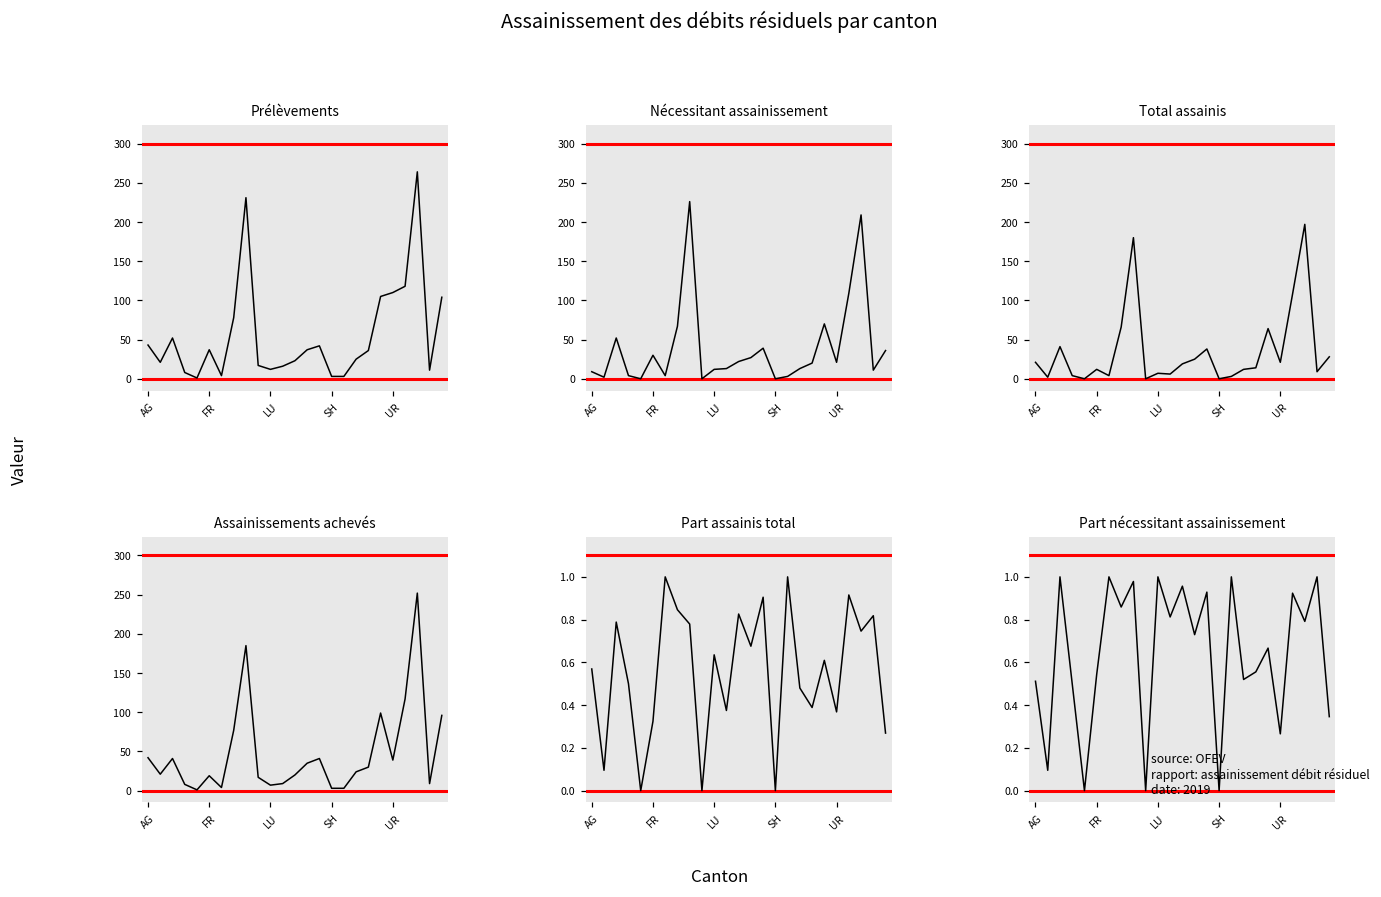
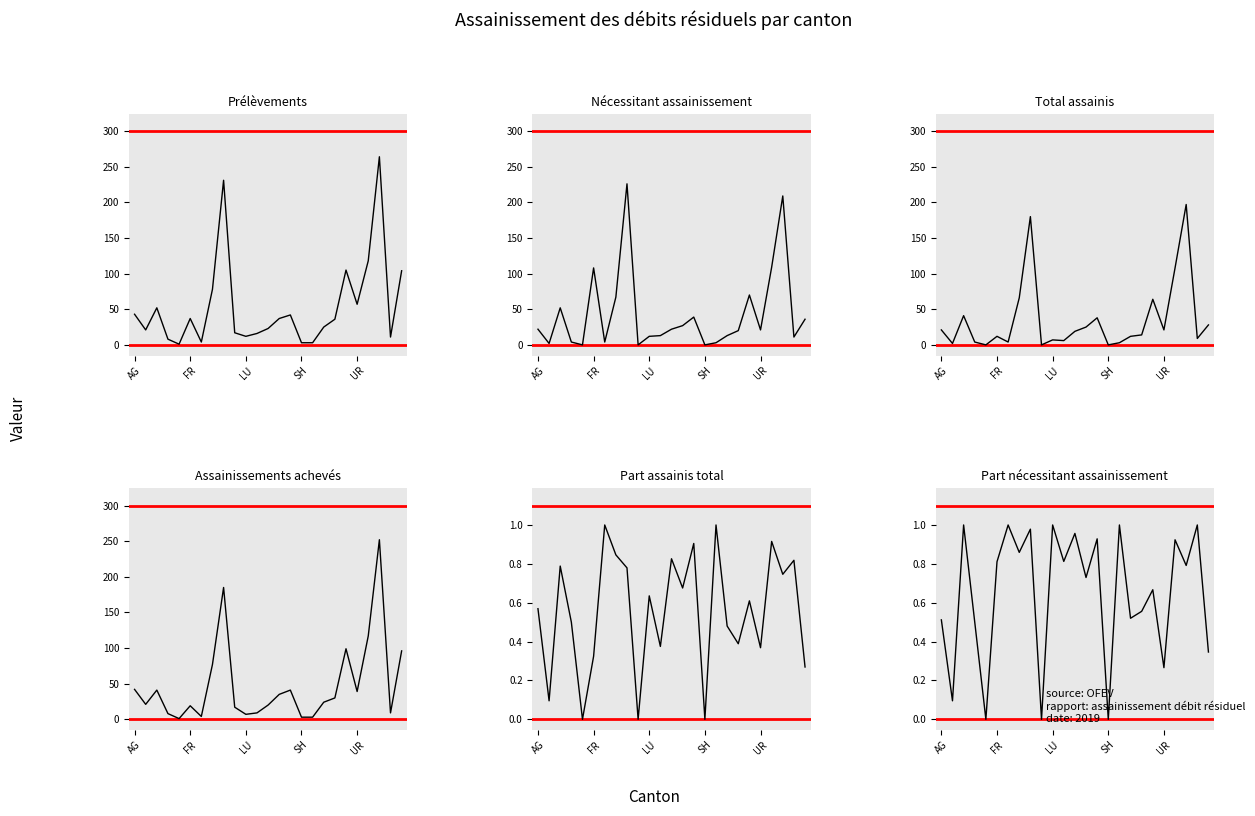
Prélèvements, UR: 110 -> 60
Nécessitant assainissement, AG: 10 -> 20
Nécessitant assainissement, FR: 30 -> 110
Part nécessitant assainissement, FR: 0.54 -> 0.81
